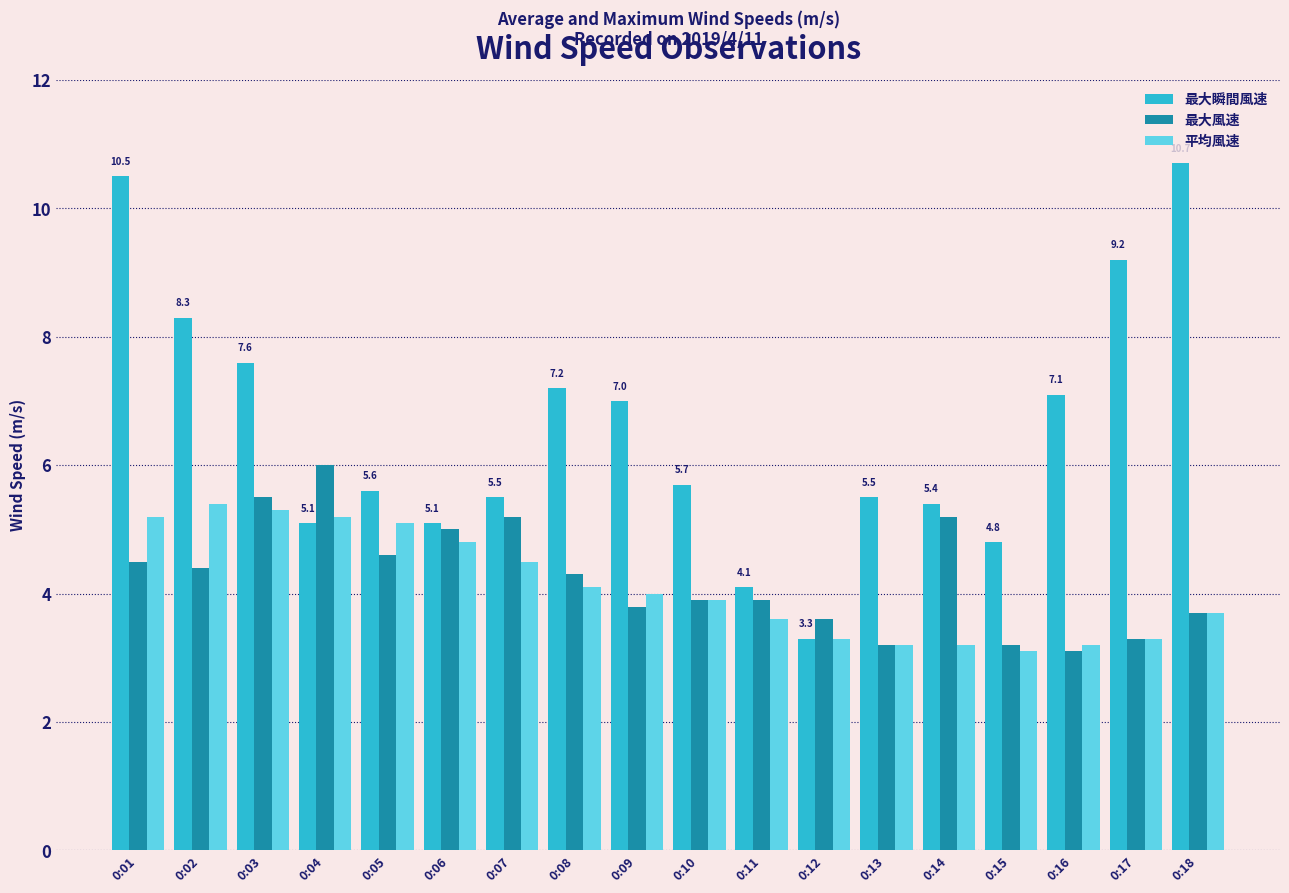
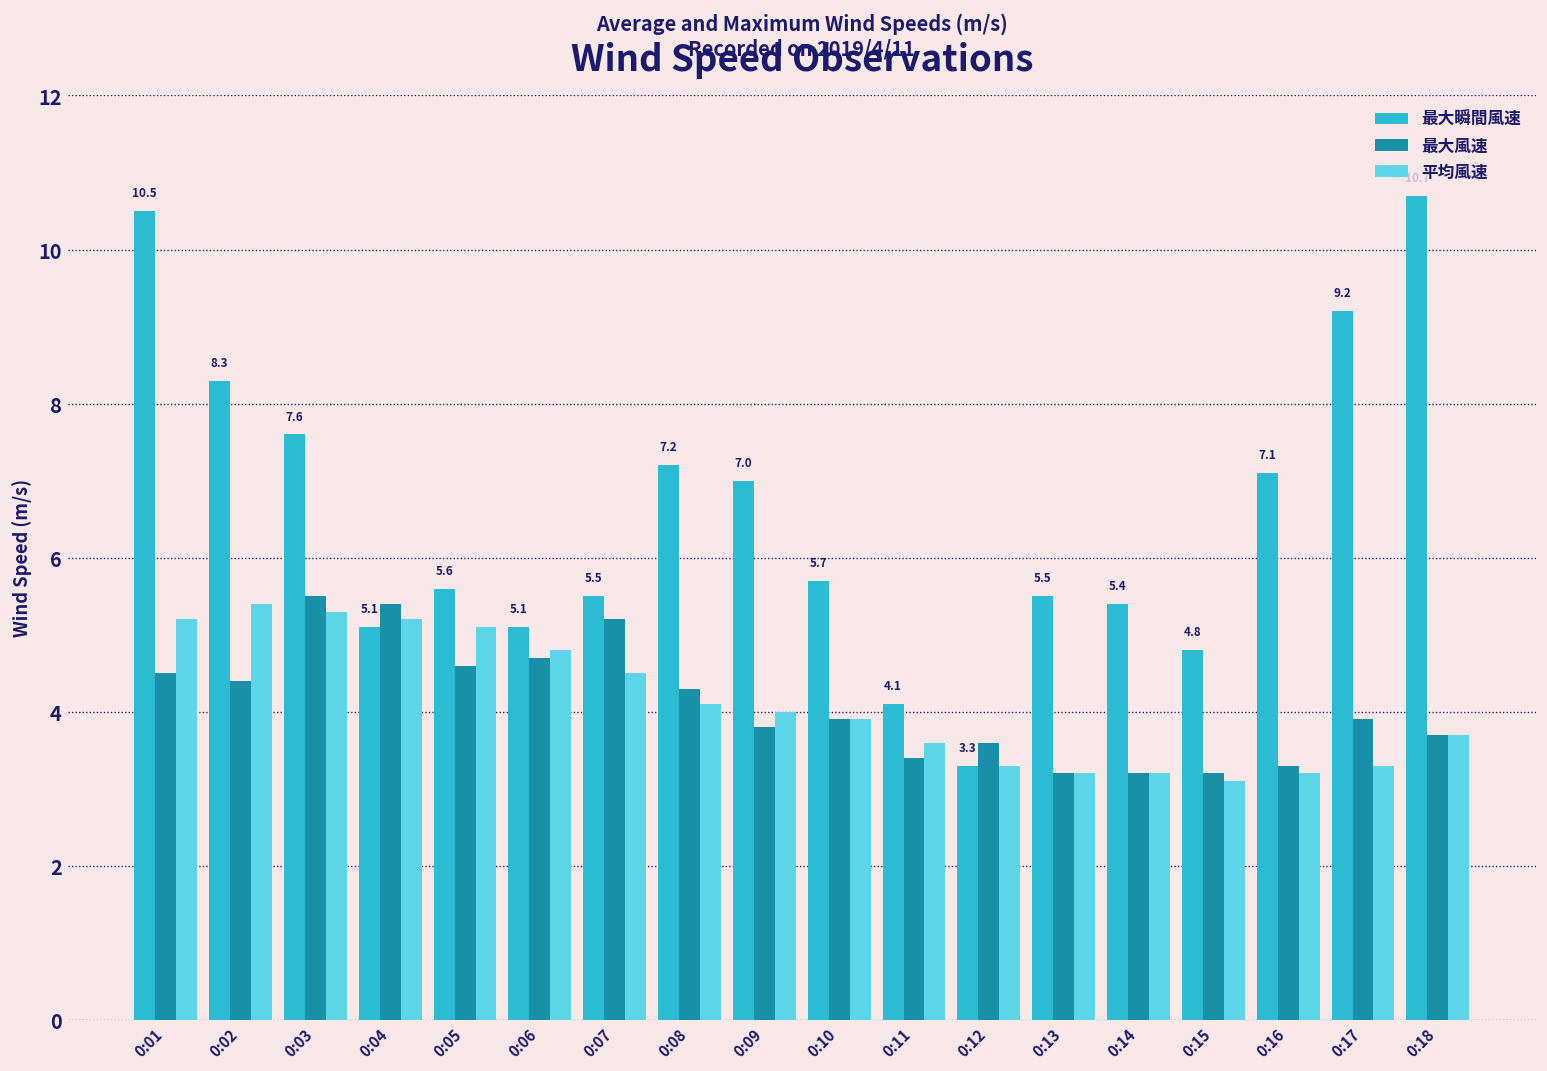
最大風速, 0:04: 6.0 -> 5.4
最大風速, 0:06: 5.0 -> 4.7
最大風速, 0:11: 3.9 -> 3.4
最大風速, 0:14: 5.2 -> 3.2
最大風速, 0:16: 3.1 -> 3.3
最大風速, 0:17: 3.3 -> 3.9
